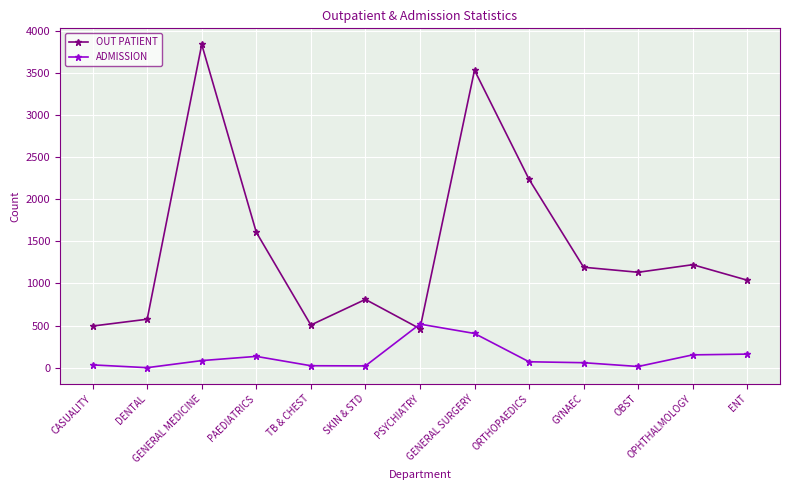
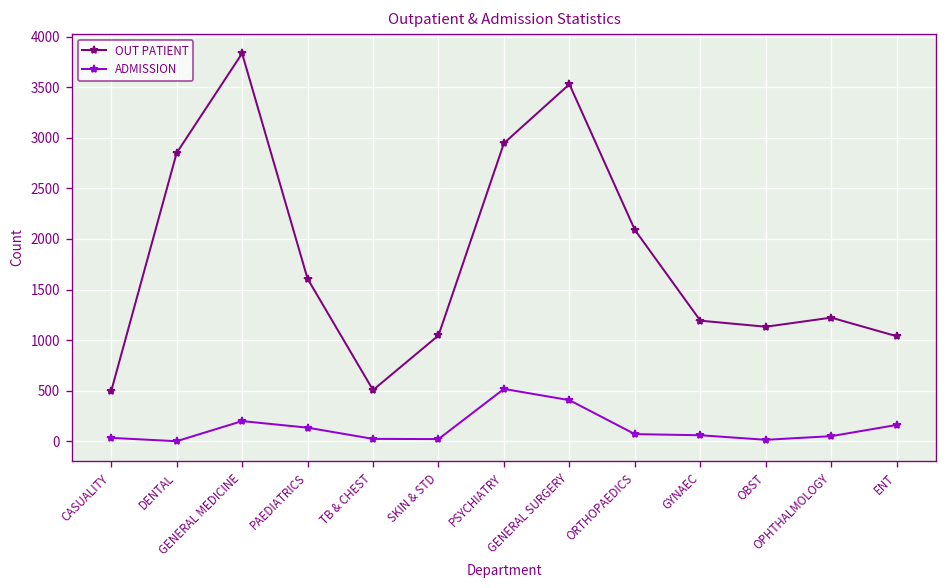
OUT PATIENT, DENTAL: 600 -> 2900
ADMISSION, GENERAL MEDICINE: 100 -> 200
OUT PATIENT, SKIN & STD: 800 -> 1000
OUT PATIENT, PSYCHIATRY: 500 -> 2900
OUT PATIENT, ORTHOPAEDICS: 2200 -> 2100
ADMISSION, OPHTHALMOLOGY: 200 -> 100
